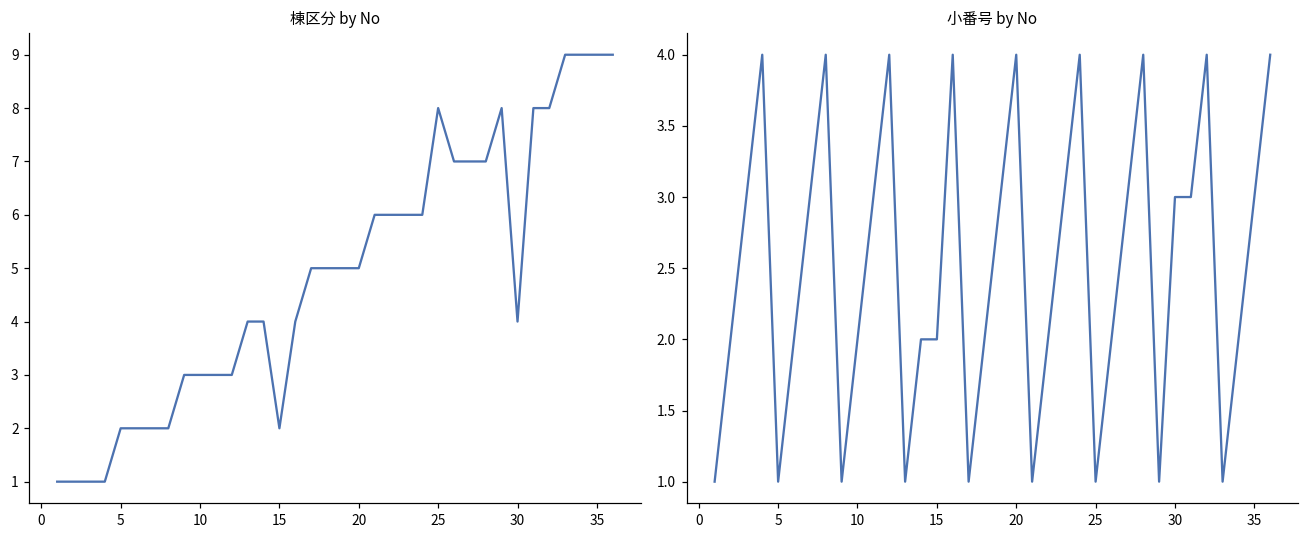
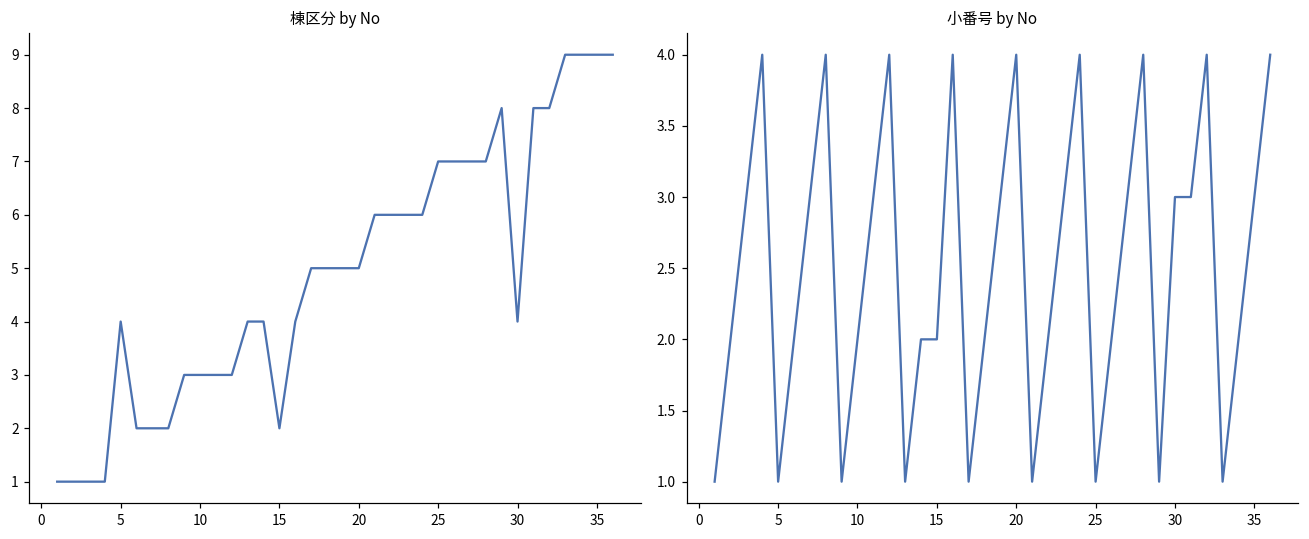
棟区分 by No, 5: 2 -> 4
棟区分 by No, 25: 8 -> 7
